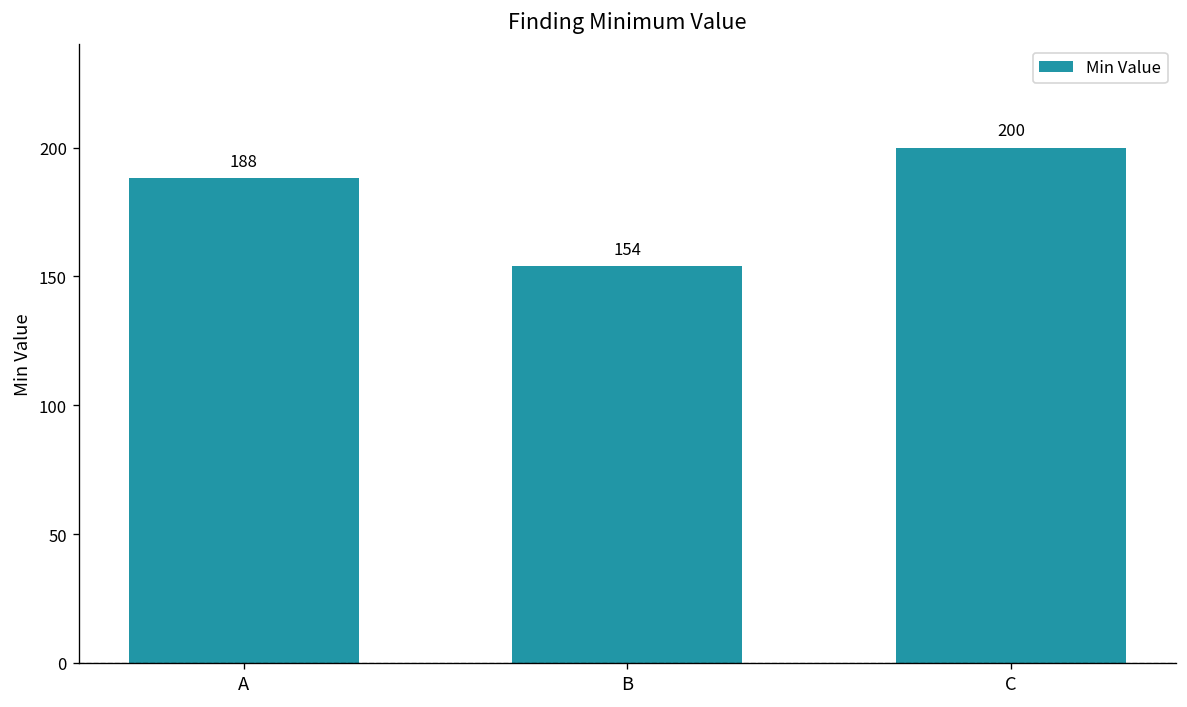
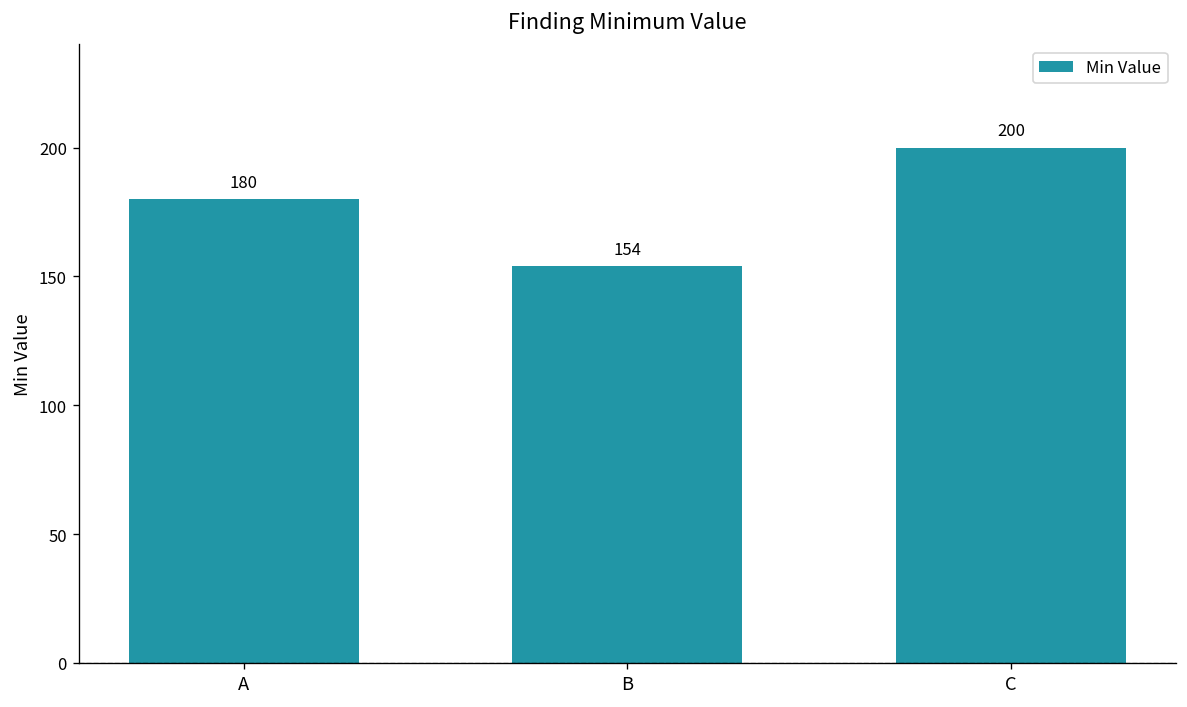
A: 188 -> 180
